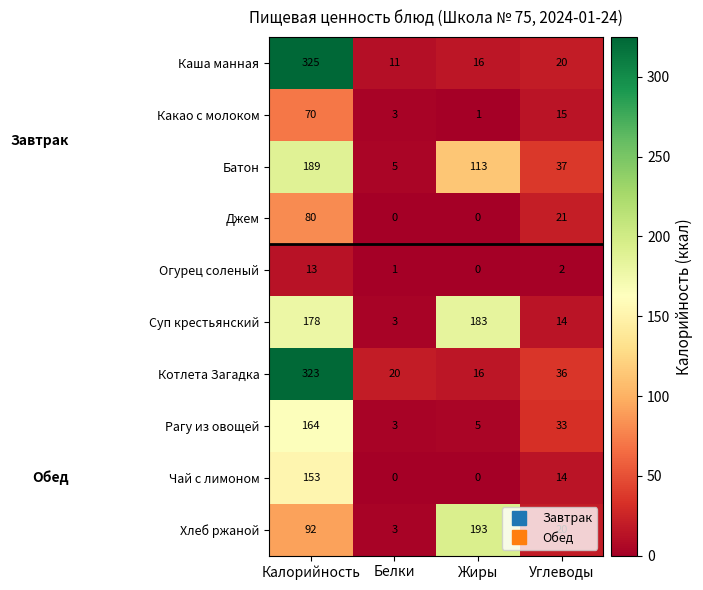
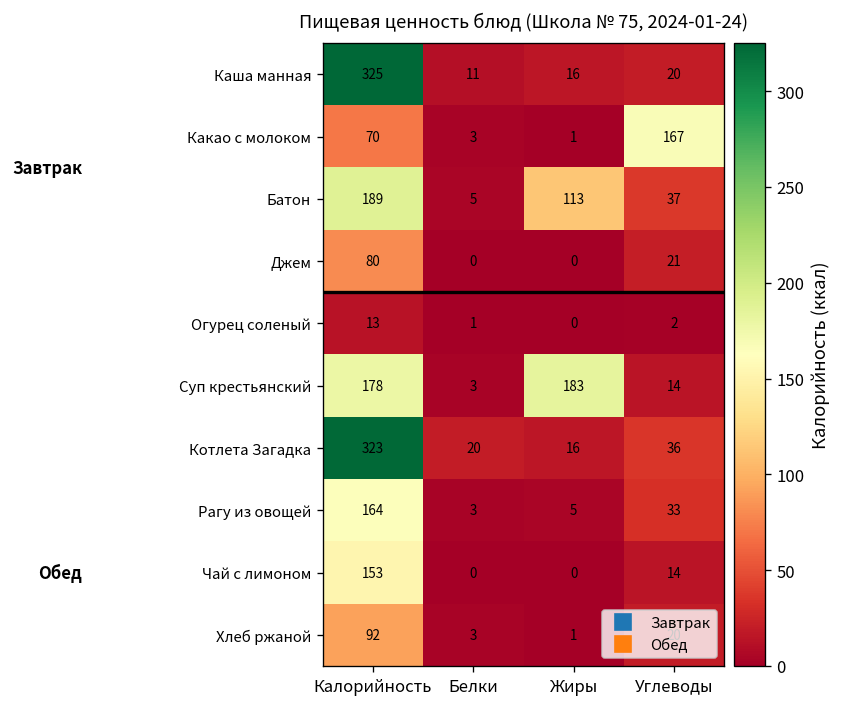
Какао с молоком, Углеводы: 15 -> 167
Хлеб ржаной, Жиры: 193 -> 1
